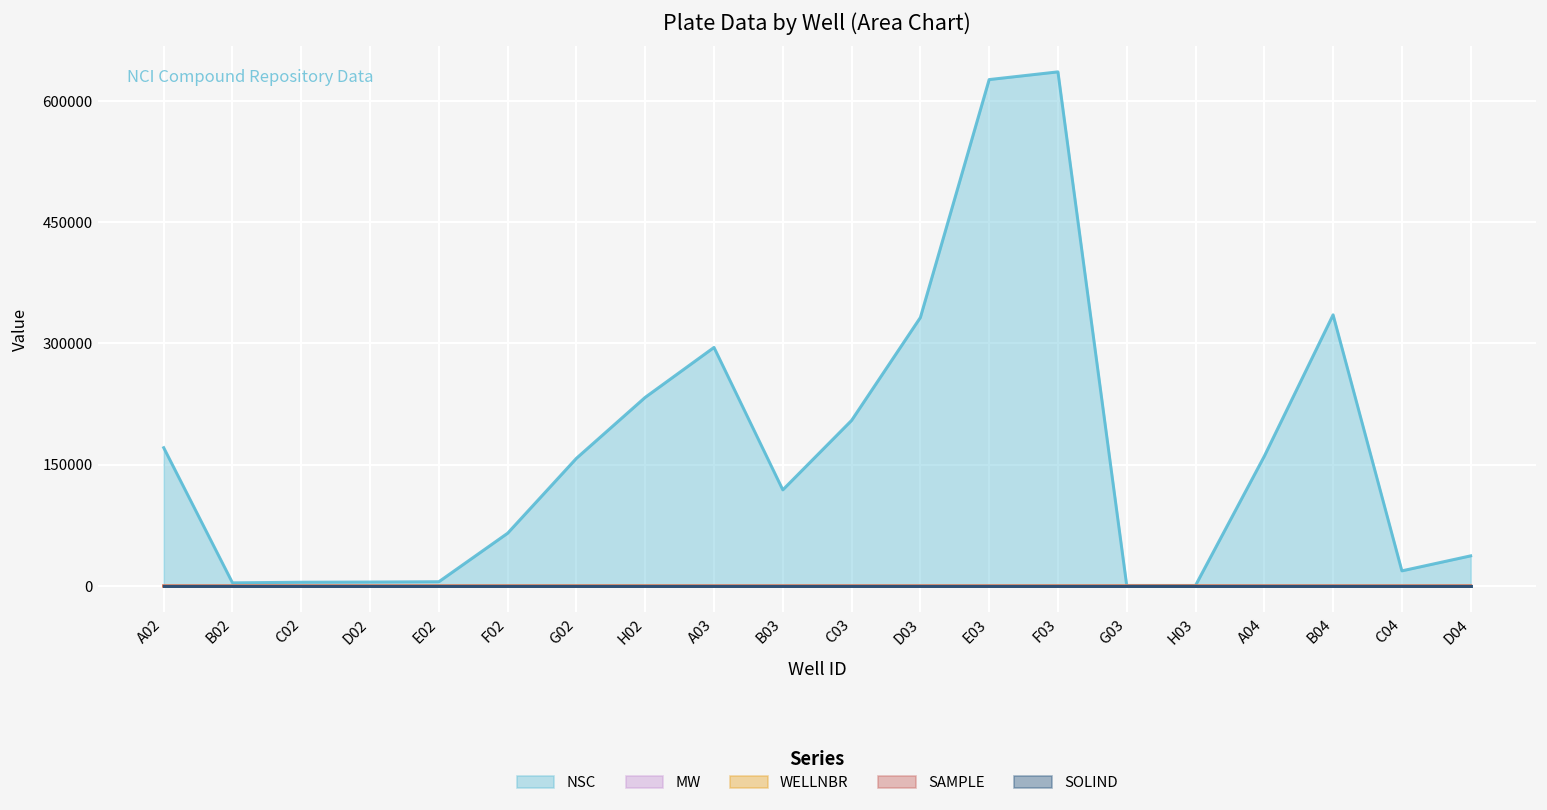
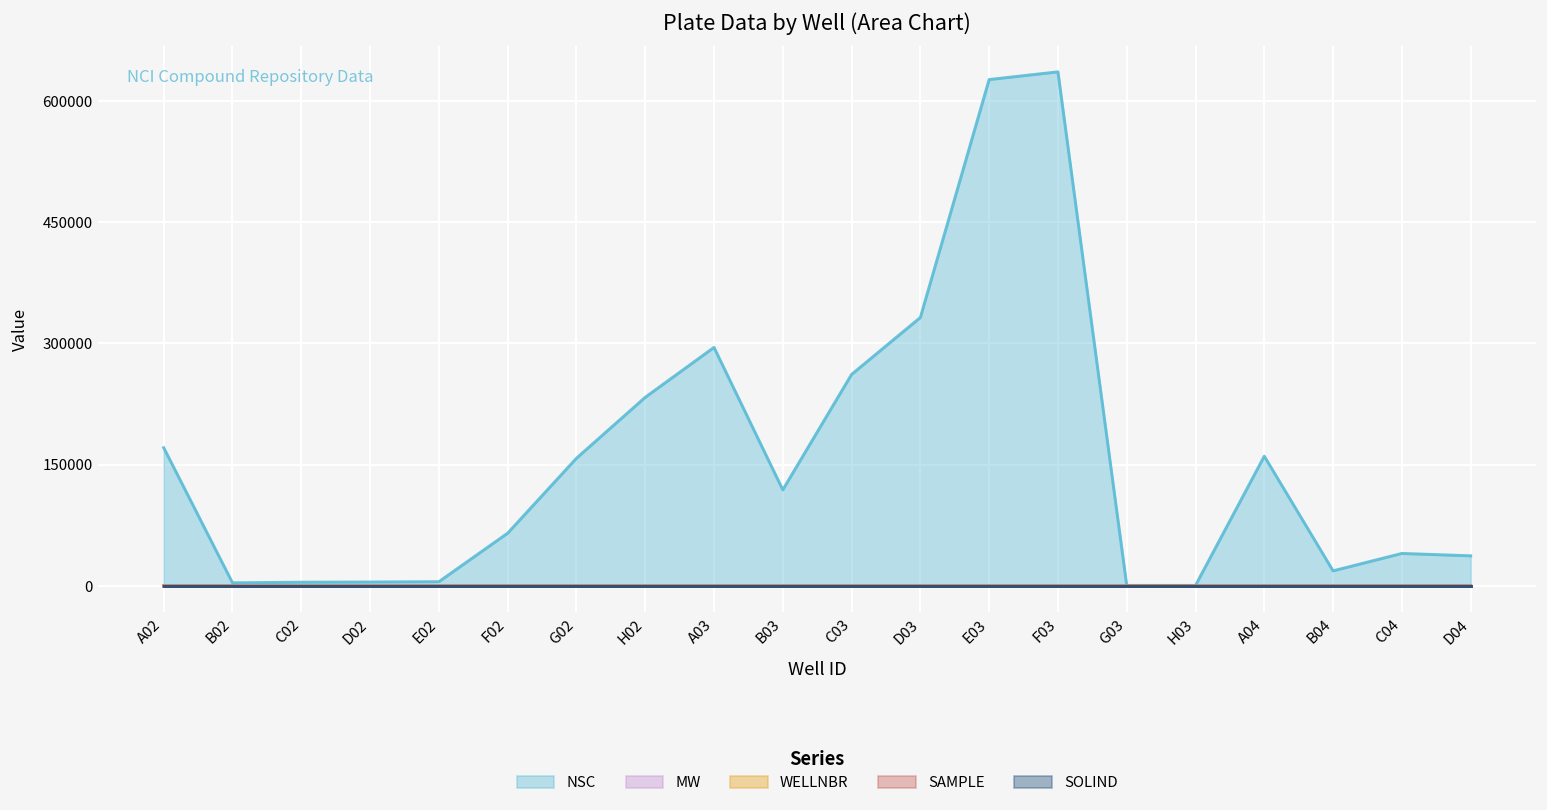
NSC, C03: 200000 -> 260000
NSC, B04: 340000 -> 20000
NSC, C04: 20000 -> 40000
